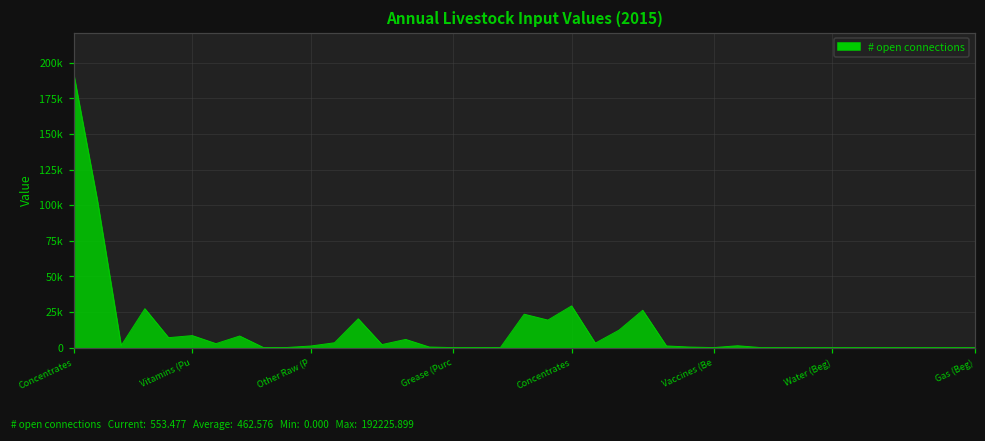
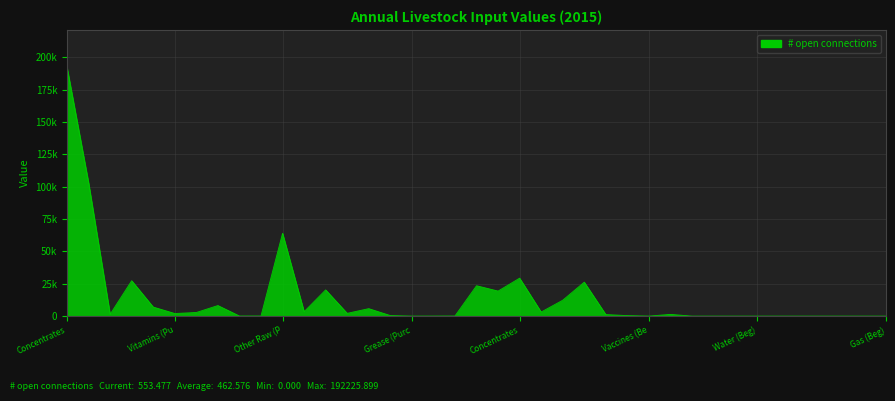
Vitamins (Pu: 8000 -> 2000
Other Raw (P: 1000 -> 64000
